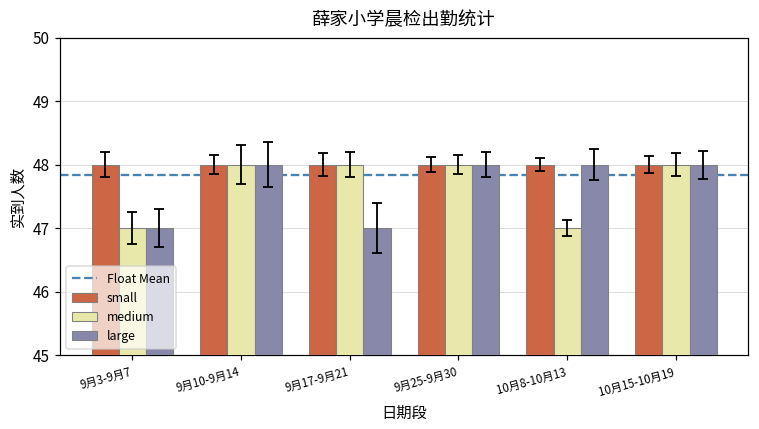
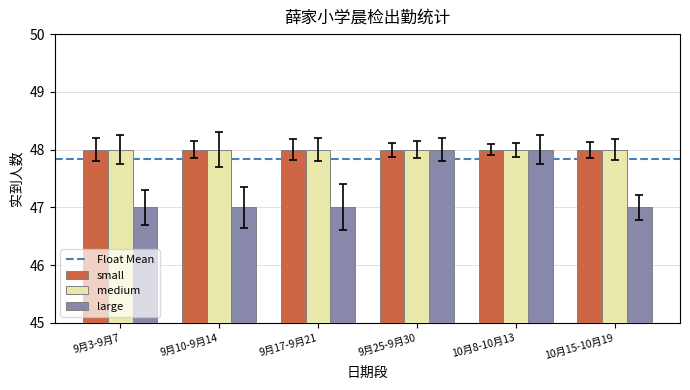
medium, 9月3-9月7: 47 -> 48
large, 9月10-9月14: 48 -> 47
medium, 10月8-10月13: 47 -> 48
large, 10月15-10月19: 48 -> 47
